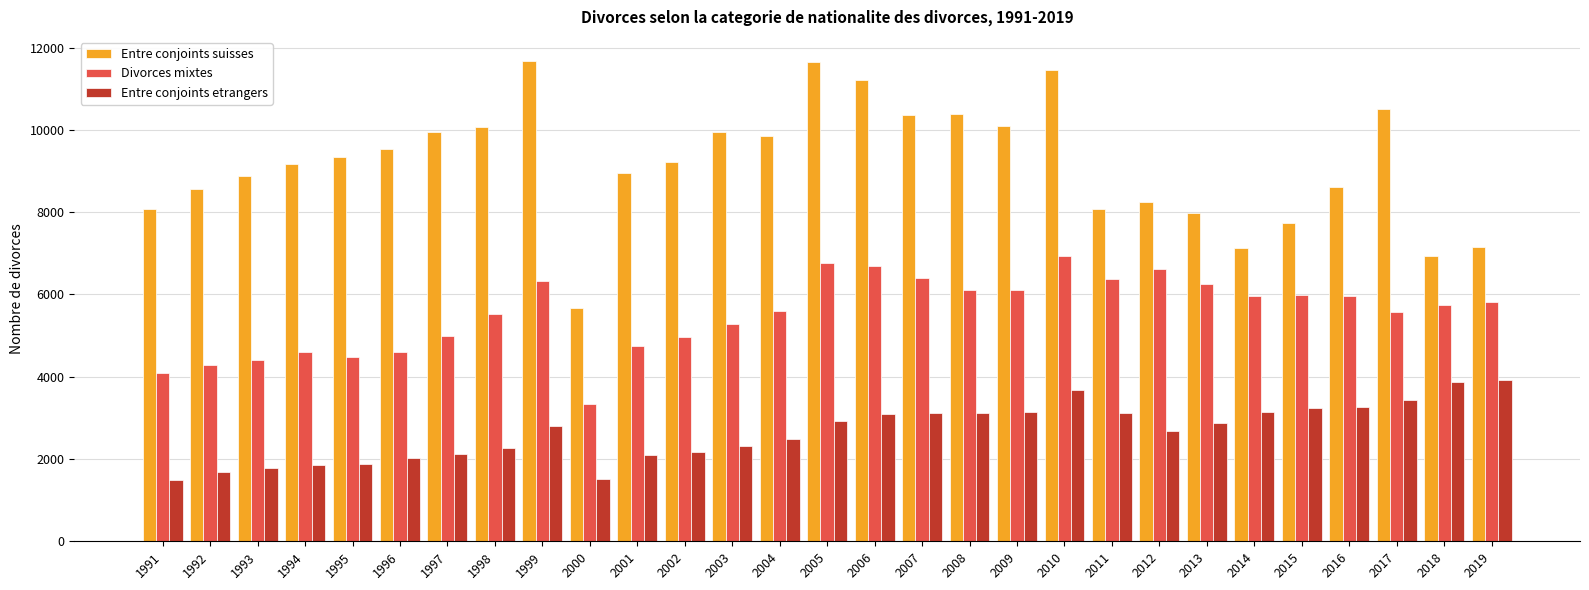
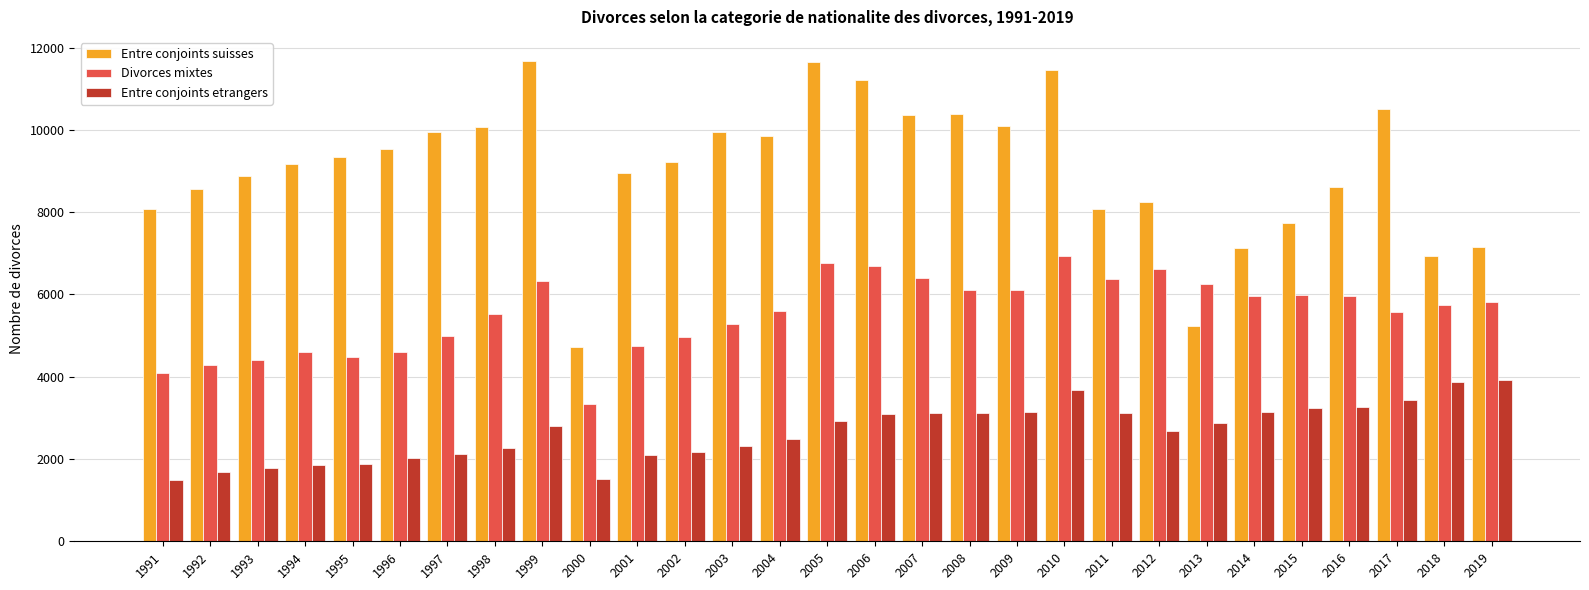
Entre conjoints suisses, 2000: 5700 -> 4700
Entre conjoints suisses, 2013: 8000 -> 5200
